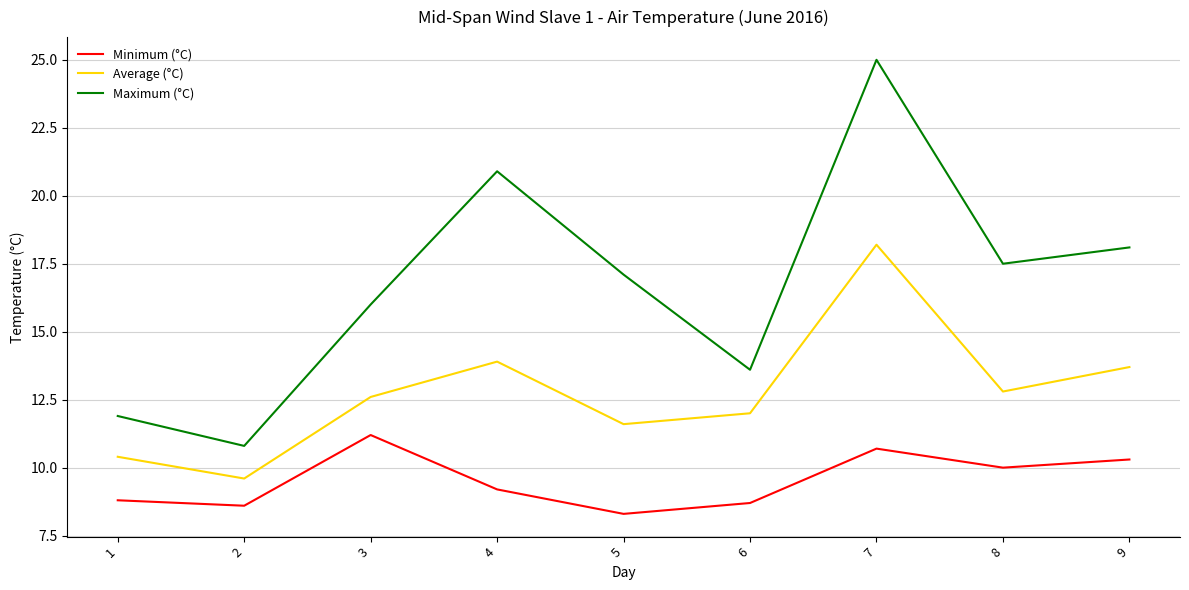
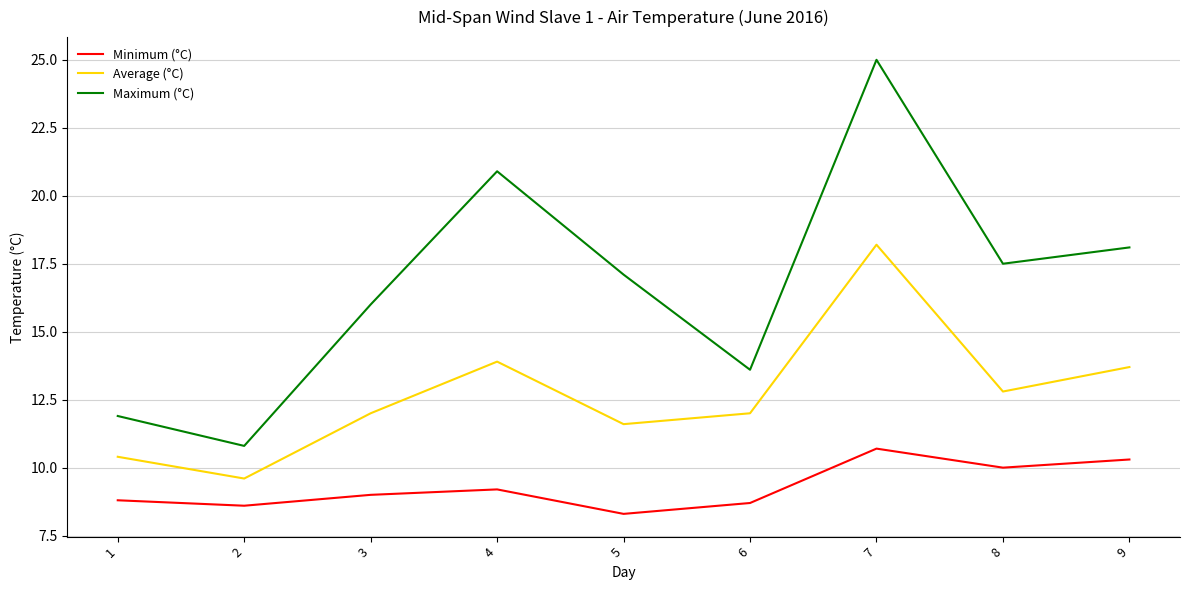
Minimum (°C), 3: 11.2 -> 9.0
Average (°C), 3: 12.6 -> 12.0
